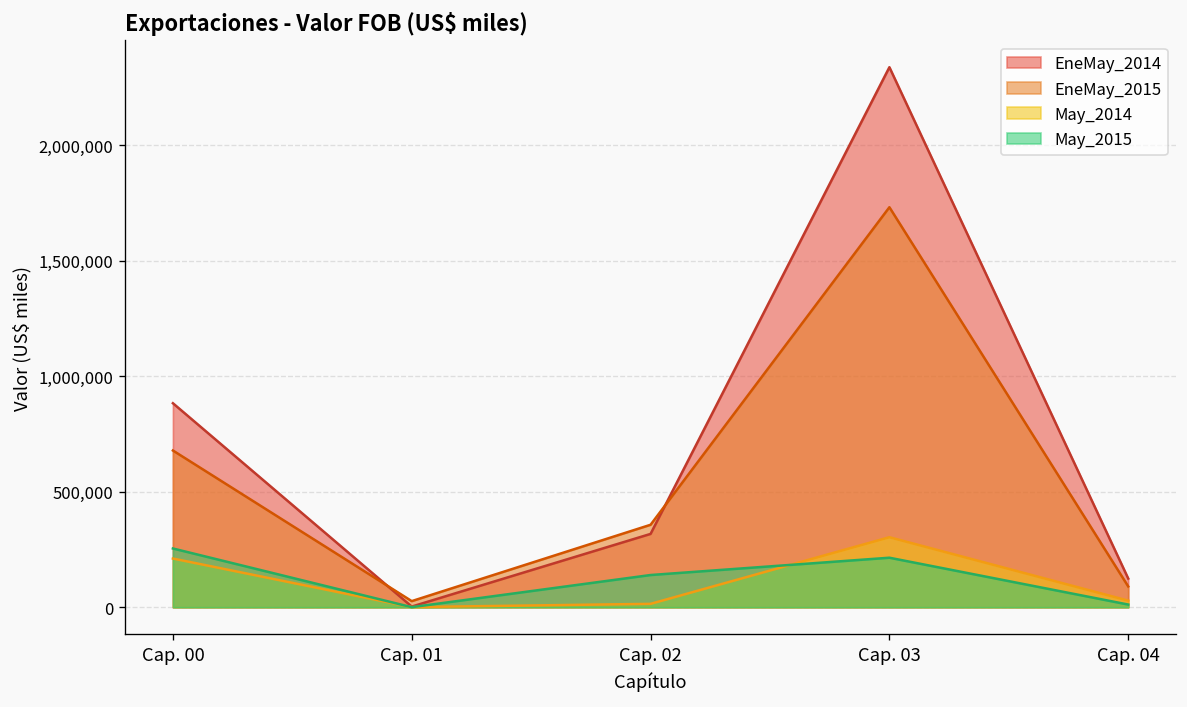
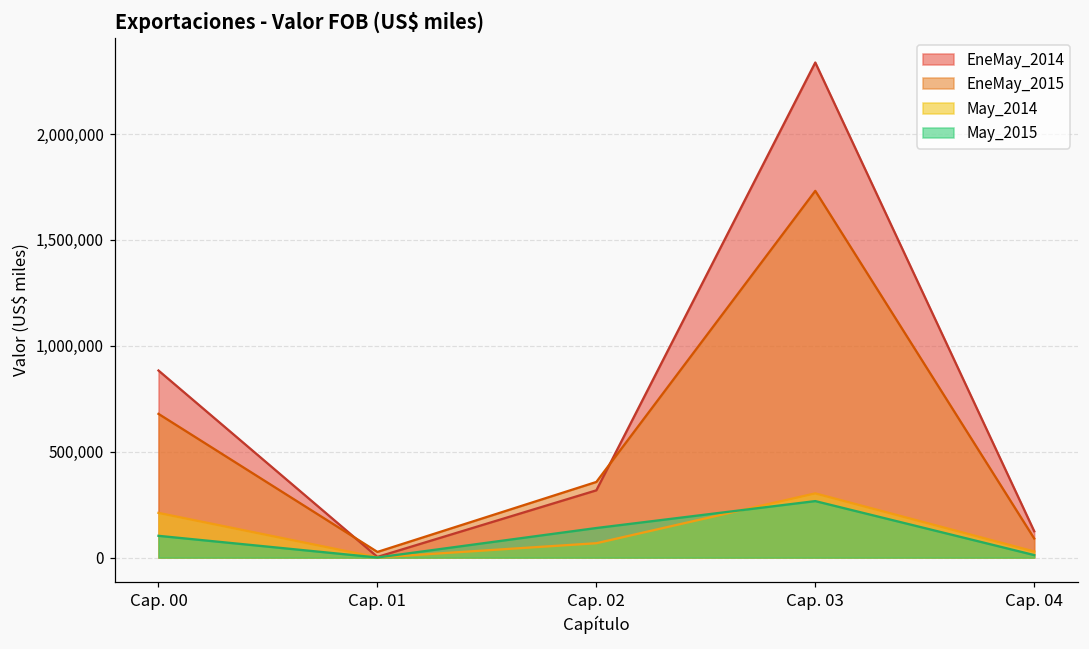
May_2015, Cap. 00: 250,000 -> 100,000
May_2014, Cap. 02: 10,000 -> 70,000
May_2015, Cap. 03: 210,000 -> 270,000
